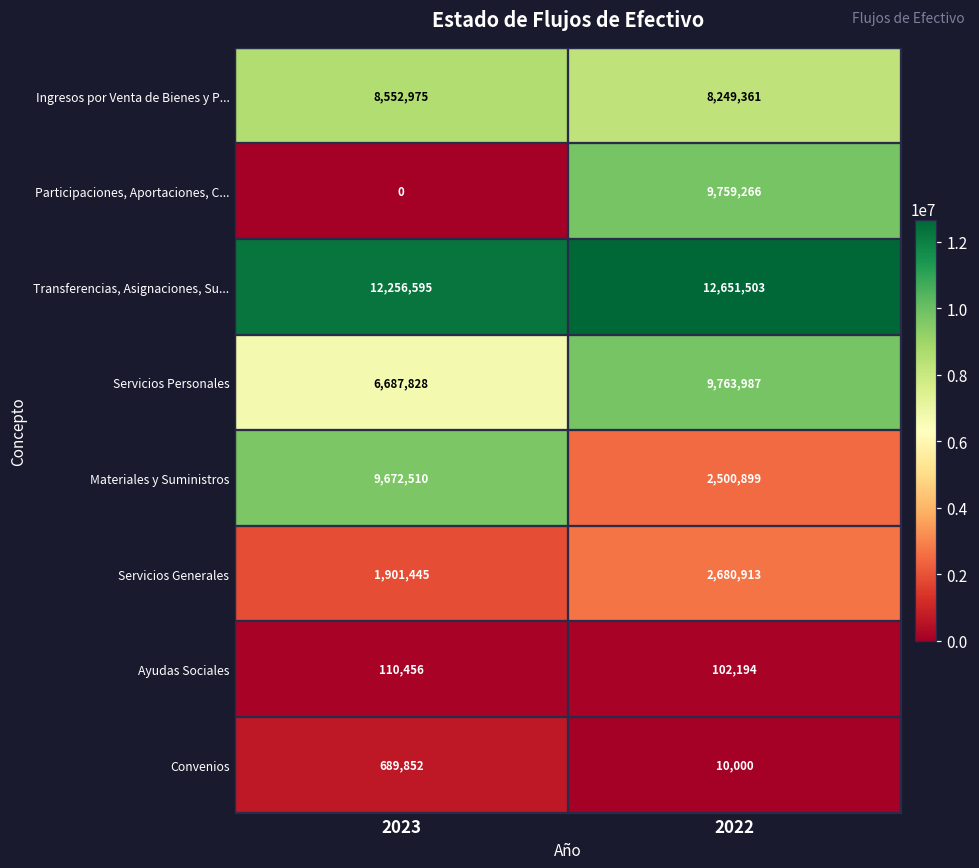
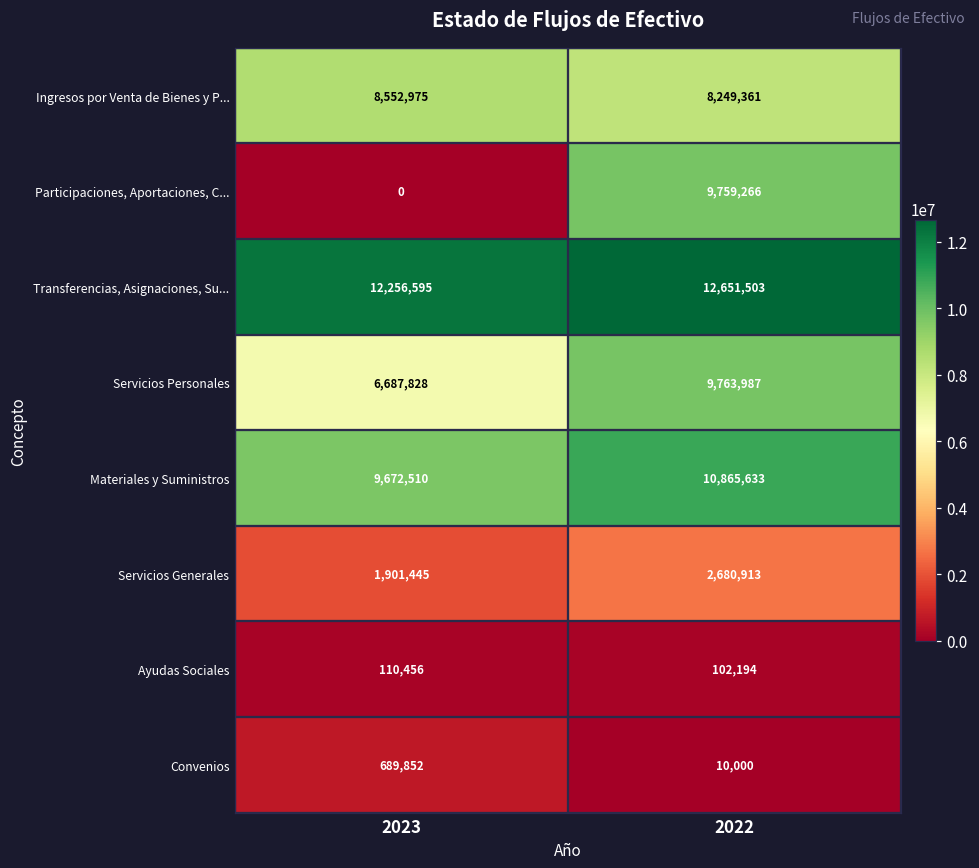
Materiales y Suministros, 2022: 2,500,899 -> 10,865,633
